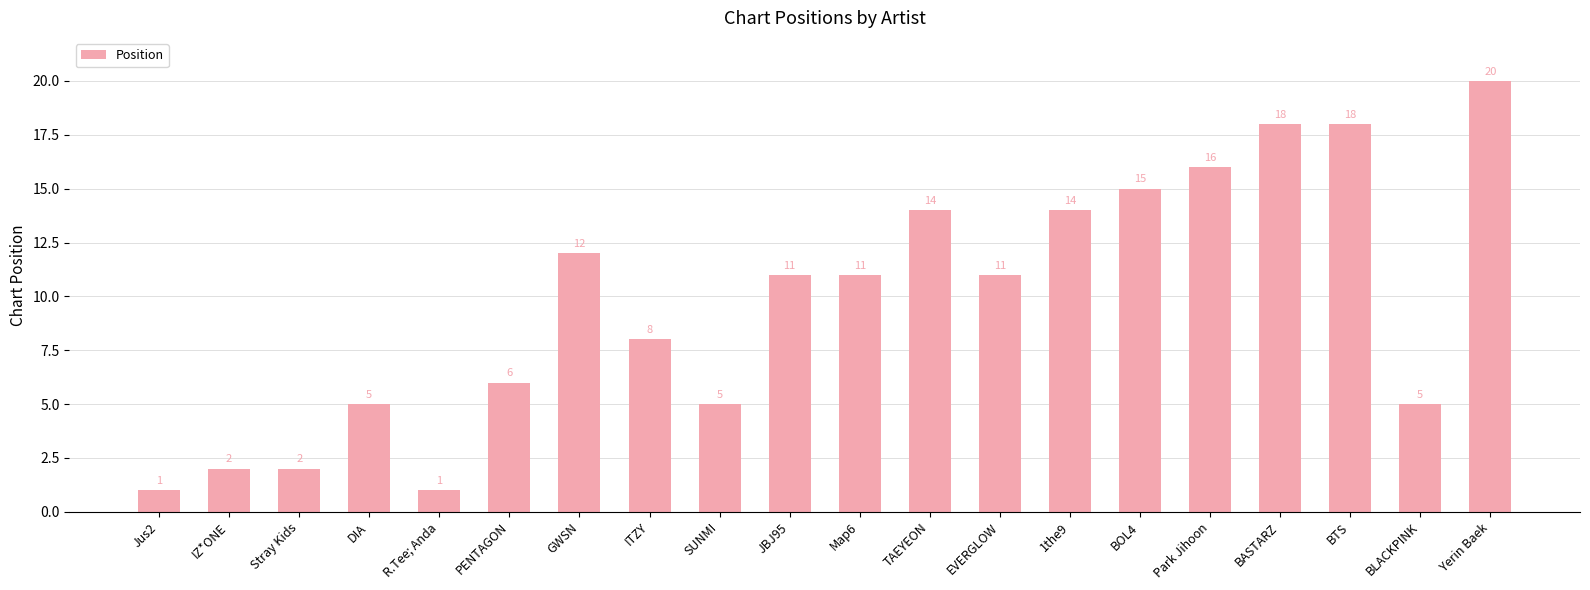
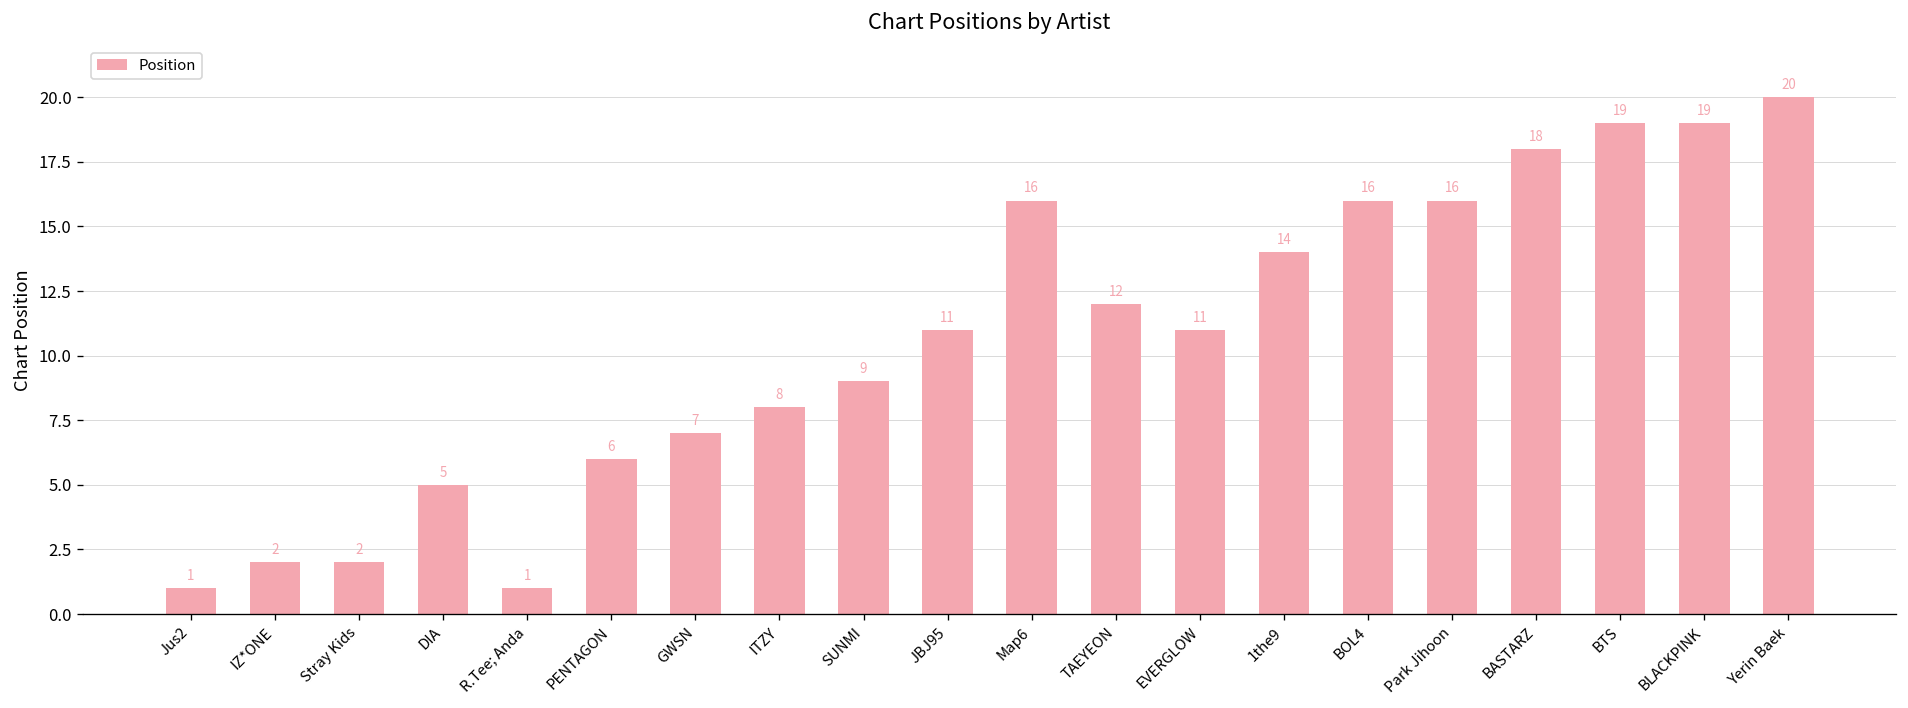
GWSN: 12 -> 7
SUNMI: 5 -> 9
Map6: 11 -> 16
TAEYEON: 14 -> 12
BOL4: 15 -> 16
BTS: 18 -> 19
BLACKPINK: 5 -> 19
